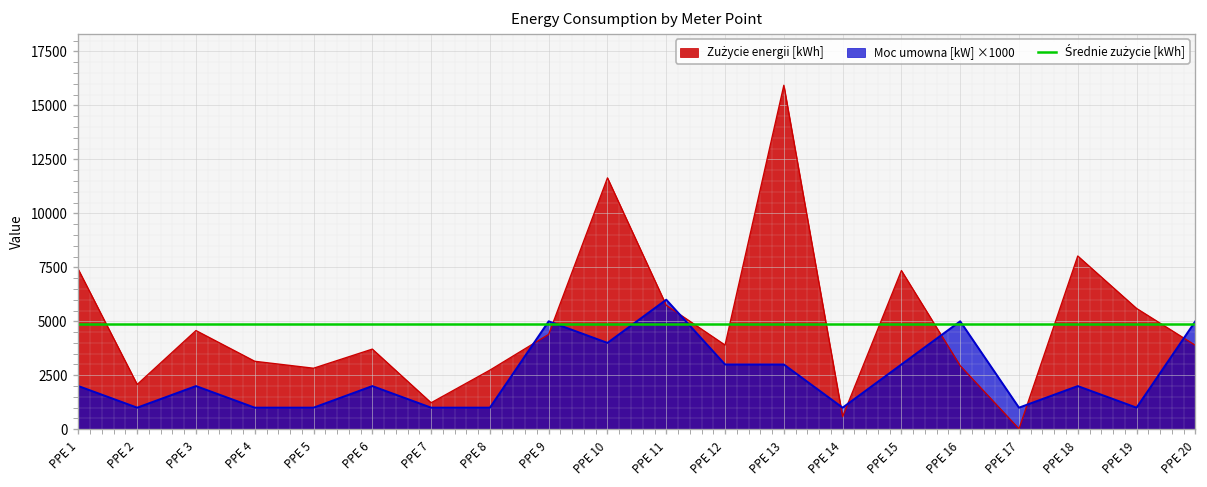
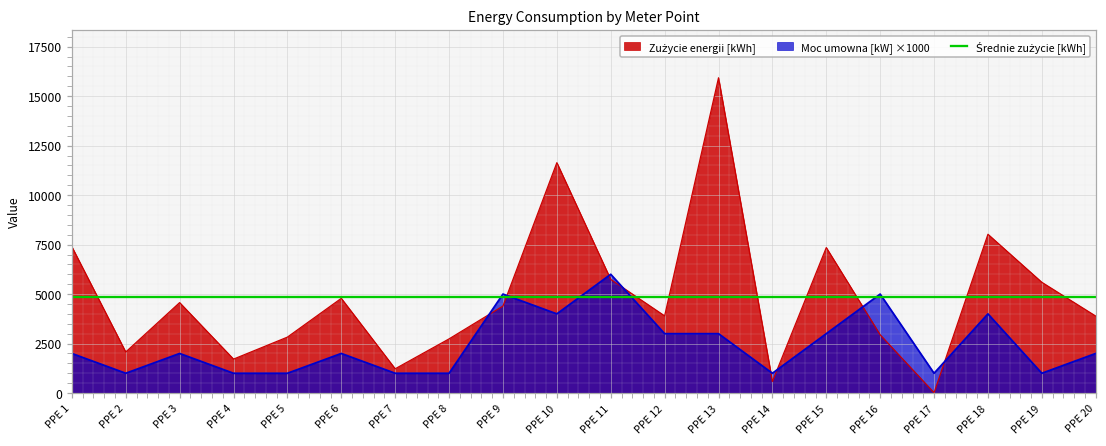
Zużycie energii [kWh], PPE 4: 3100 -> 1700
Zużycie energii [kWh], PPE 6: 3700 -> 4800
Moc umowna [kW] ×1000, PPE 18: 2000 -> 4000
Moc umowna [kW] ×1000, PPE 20: 5000 -> 2000
